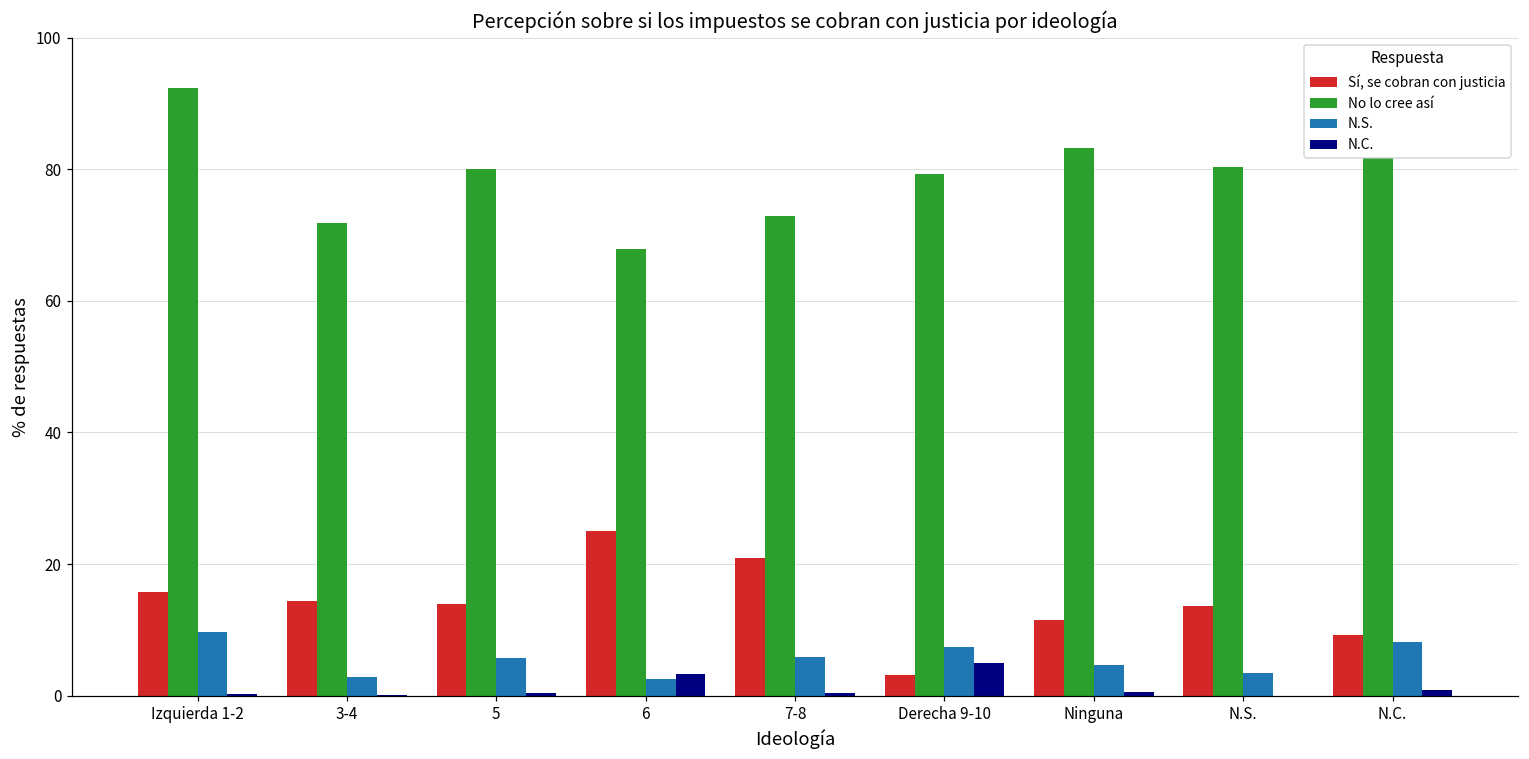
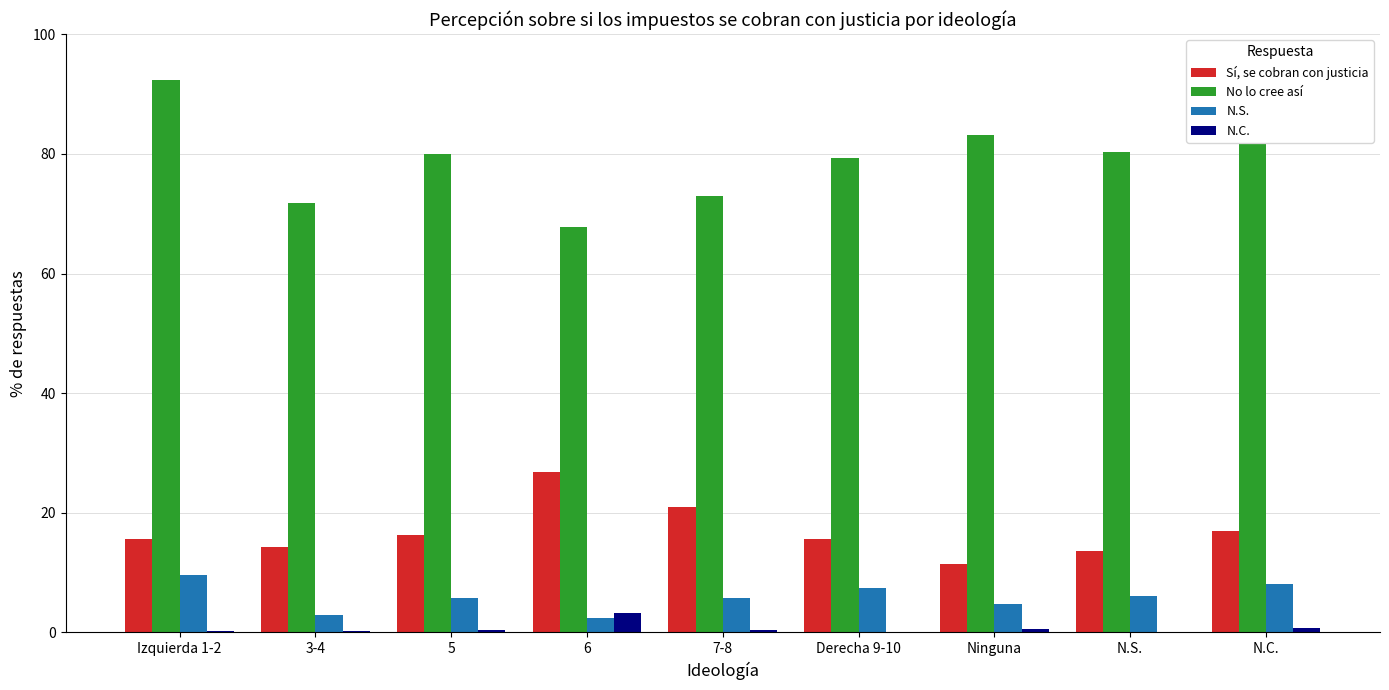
Sí, se cobran con justicia, 5: 14 -> 16
Sí, se cobran con justicia, 6: 25 -> 27
Sí, se cobran con justicia, Derecha 9-10: 3 -> 16
N.C., Derecha 9-10: 5 -> 0
N.S., N.S.: 3 -> 6
Sí, se cobran con justicia, N.C.: 9 -> 17
